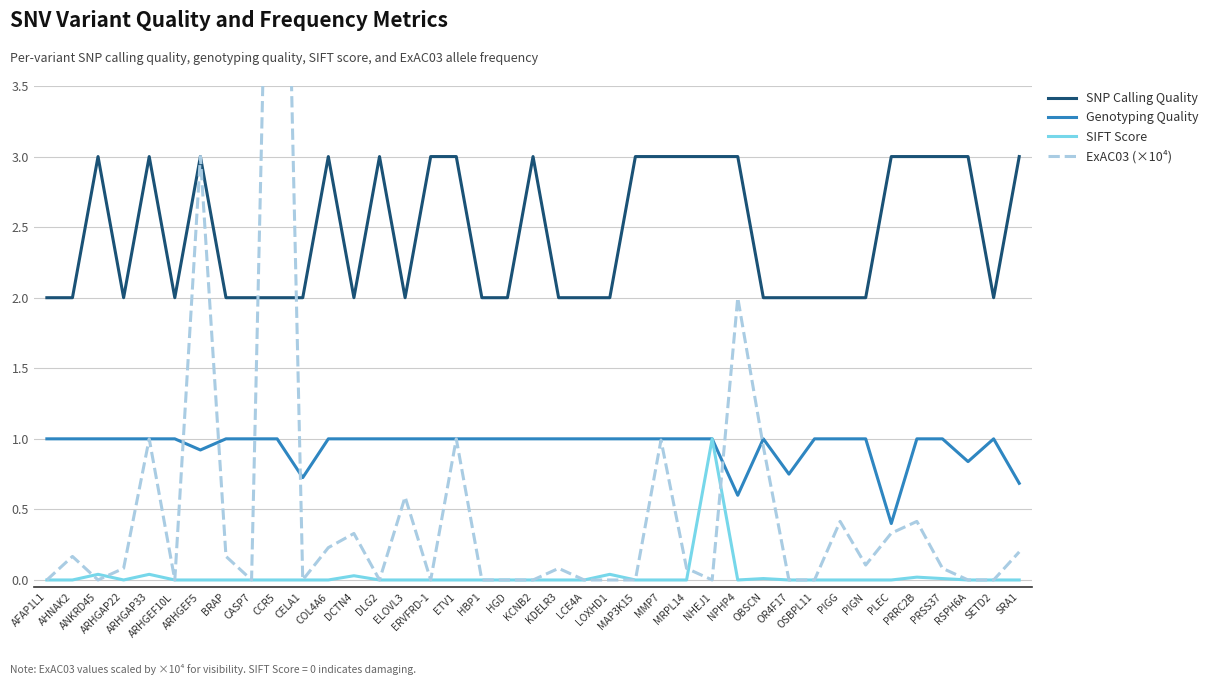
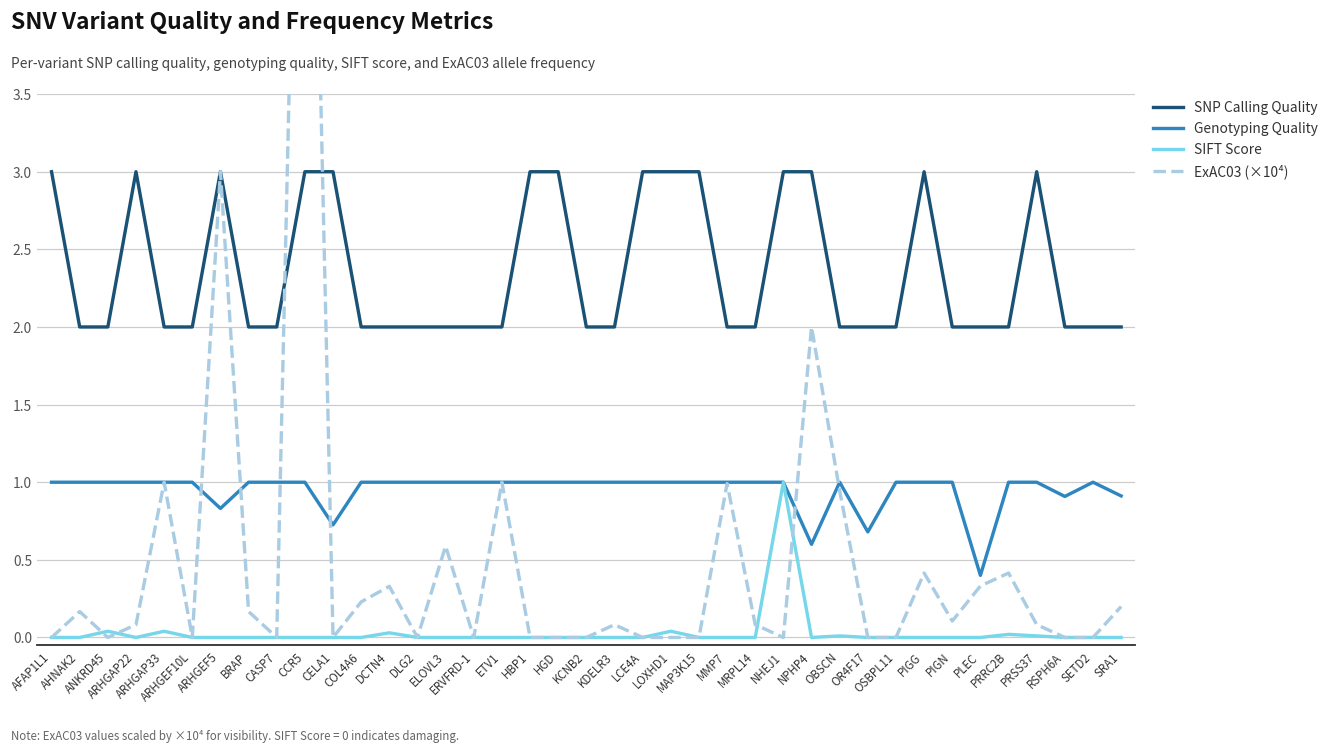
SNP Calling Quality, AFAP1L1: 2 -> 3
SNP Calling Quality, ANKRD45: 3 -> 2
SNP Calling Quality, ARHGAP22: 2 -> 3
SNP Calling Quality, ARHGAP33: 3 -> 2
Genotyping Quality, ARHGEF5: 0.92 -> 0.83
SNP Calling Quality, CCR5: 2 -> 3
SNP Calling Quality, CELA1: 2 -> 3
SNP Calling Quality, COL4A6: 3 -> 2
SNP Calling Quality, DLG2: 3 -> 2
SNP Calling Quality, ERVFRD-1: 3 -> 2
SNP Calling Quality, ETV1: 3 -> 2
SNP Calling Quality, HBP1: 2 -> 3
SNP Calling Quality, HGD: 2 -> 3
SNP Calling Quality, KCNB2: 3 -> 2
SNP Calling Quality, LCE4A: 2 -> 3
SNP Calling Quality, LOXHD1: 2 -> 3
SNP Calling Quality, MMP7: 3 -> 2
SNP Calling Quality, MRPL14: 3 -> 2
Genotyping Quality, OR4F17: 0.75 -> 0.68
SNP Calling Quality, PIGG: 2 -> 3
SNP Calling Quality, PLEC: 3 -> 2
SNP Calling Quality, PRRC2B: 3 -> 2
SNP Calling Quality, RSPH6A: 3 -> 2
Genotyping Quality, RSPH6A: 0.84 -> 0.91
SNP Calling Quality, SRA1: 3 -> 2
Genotyping Quality, SRA1: 0.68 -> 0.91
